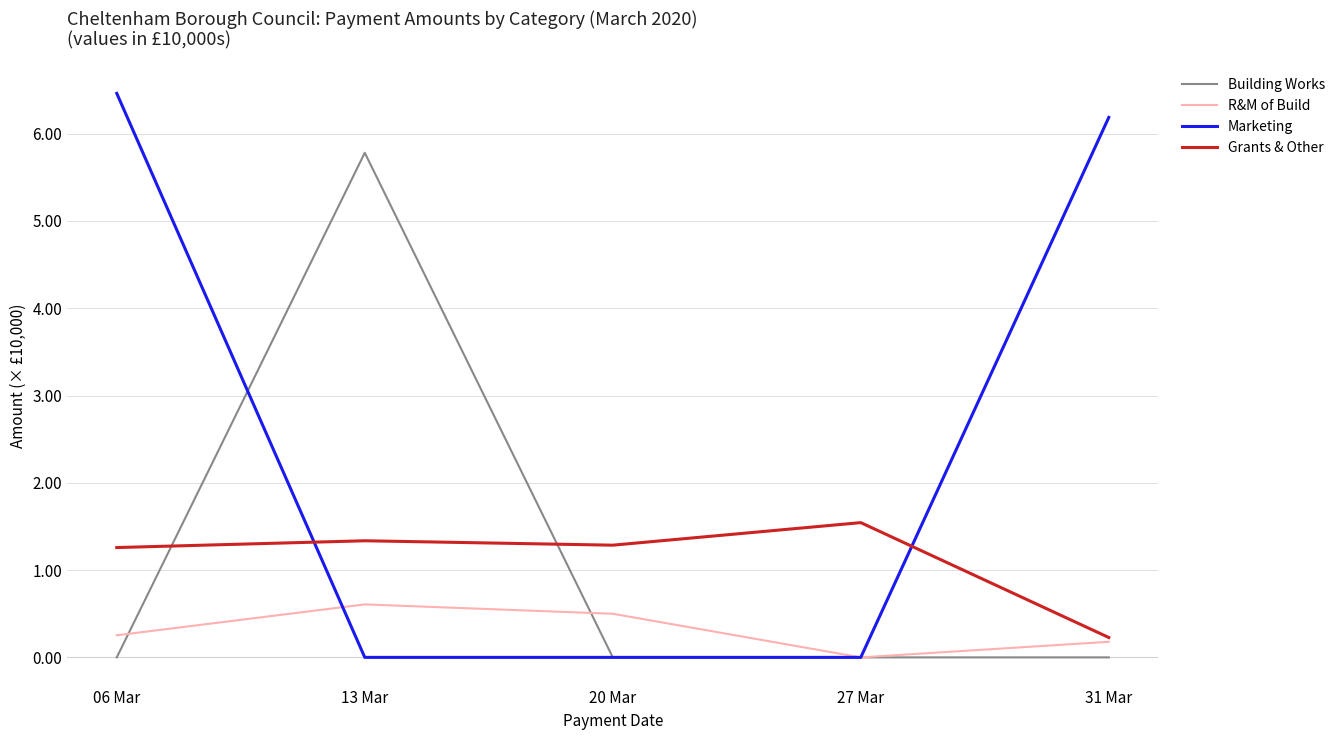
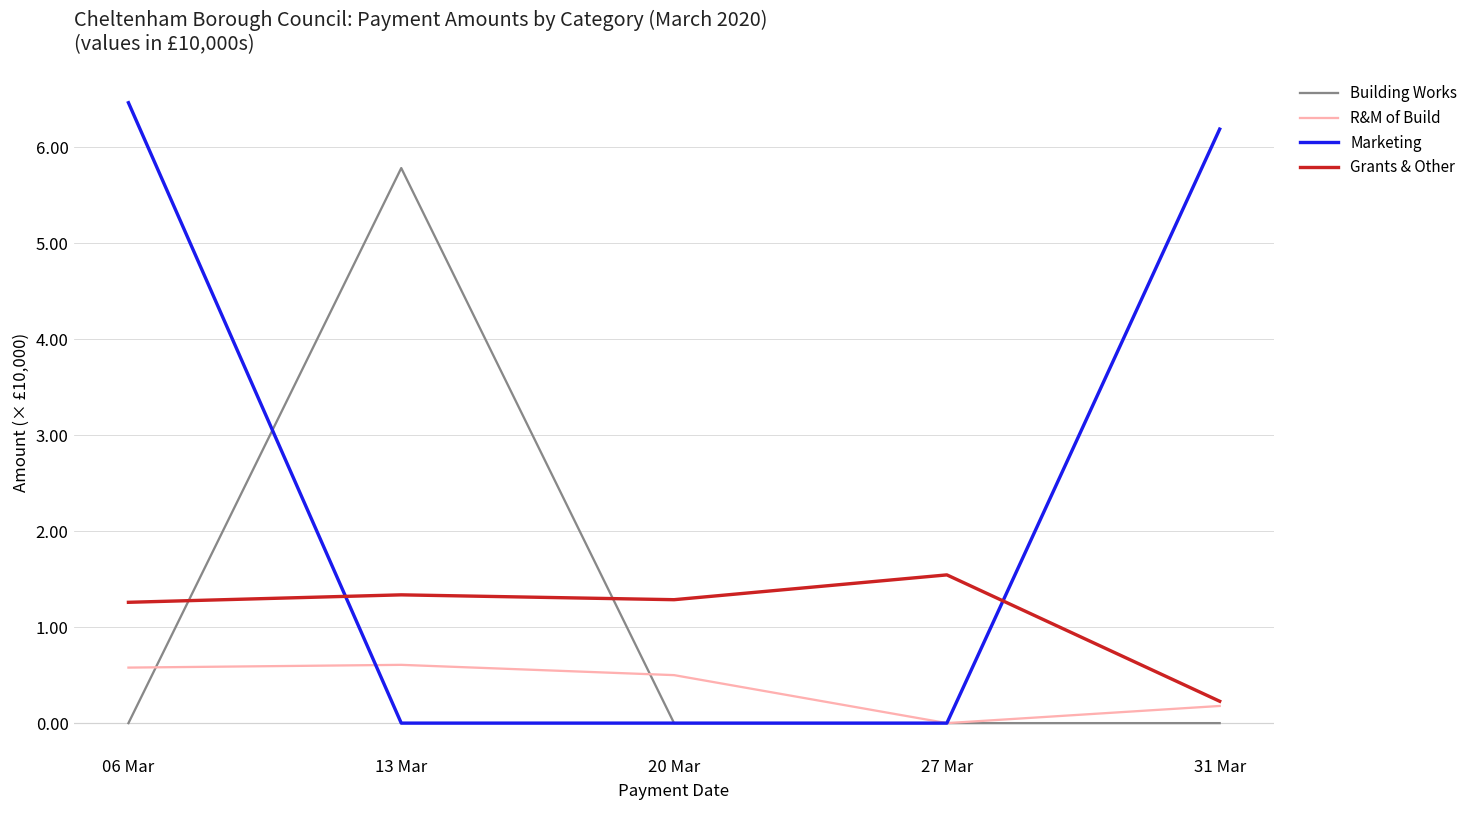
R&M of Build, 06 Mar: 0.3 -> 0.6
